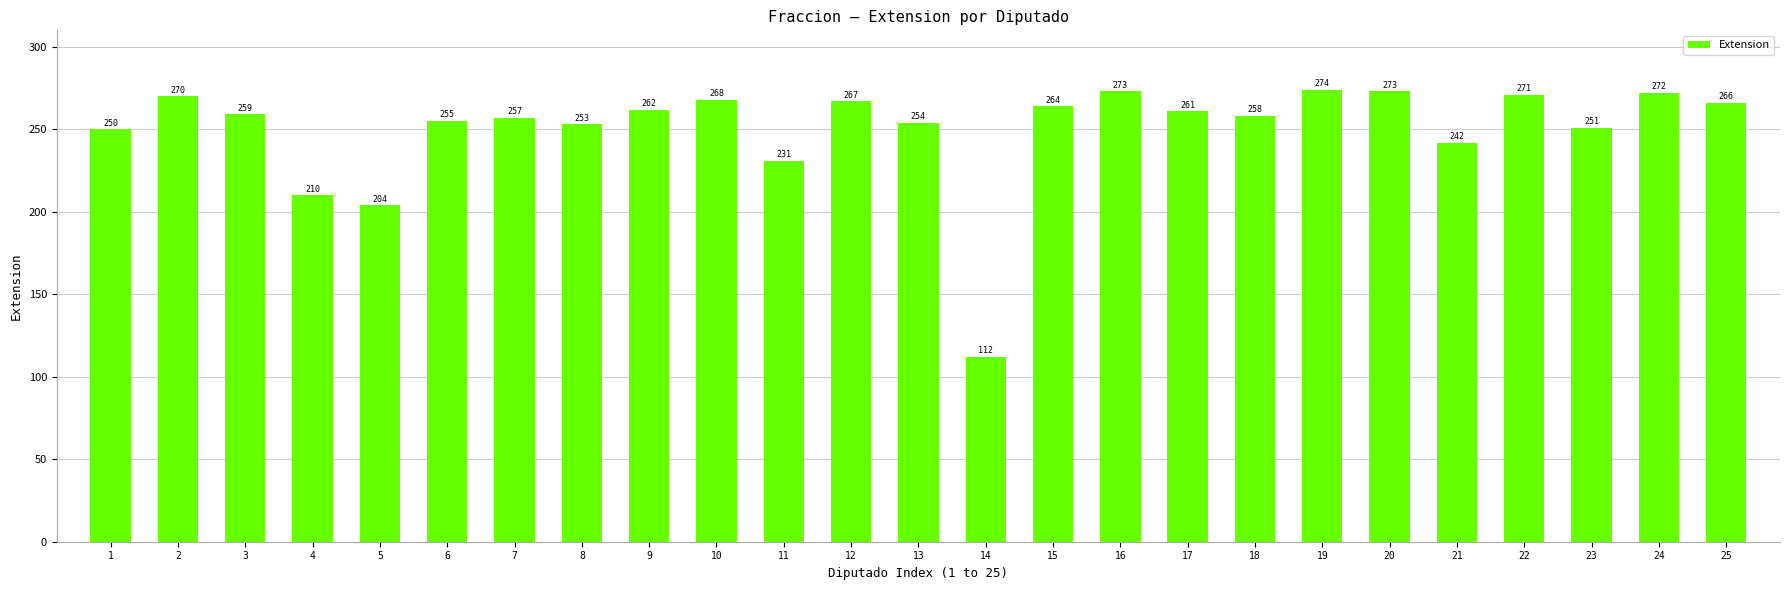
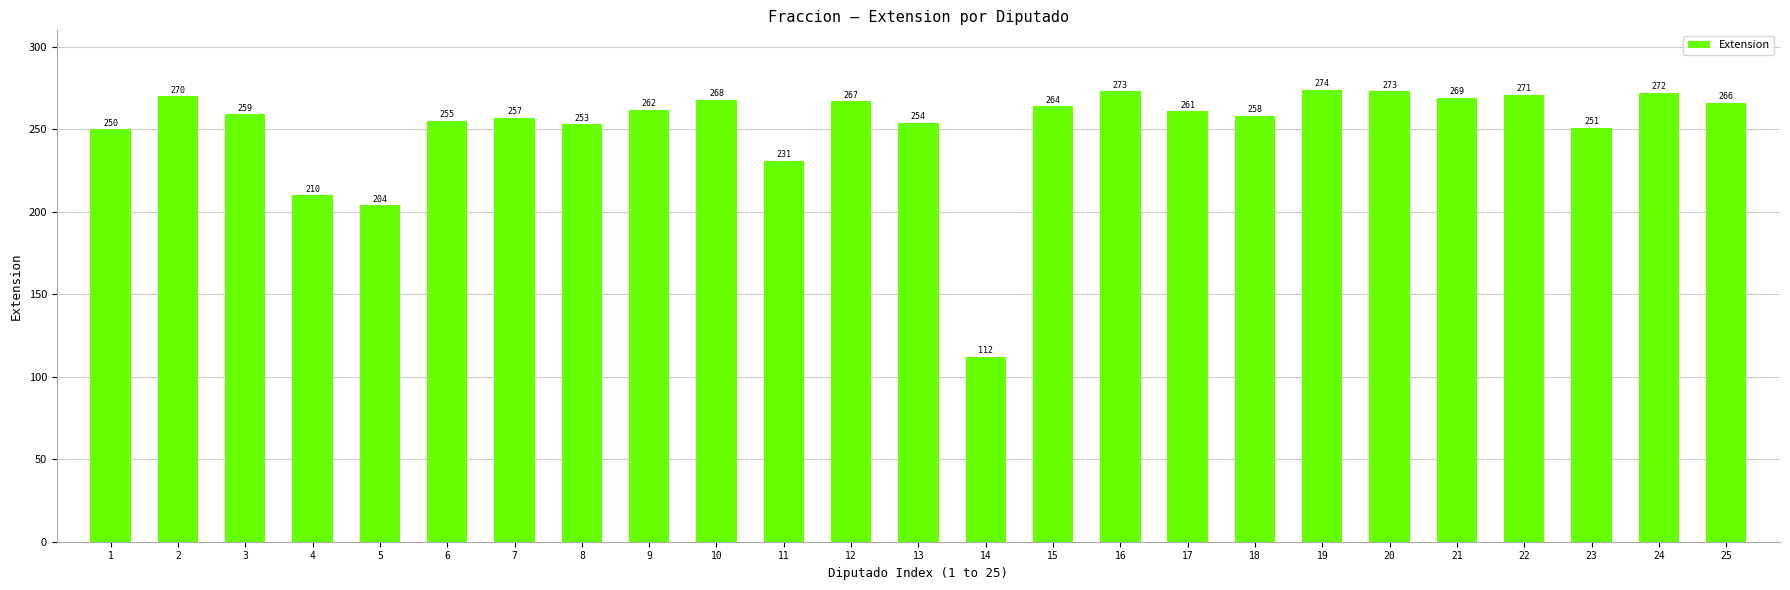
21: 242 -> 269
